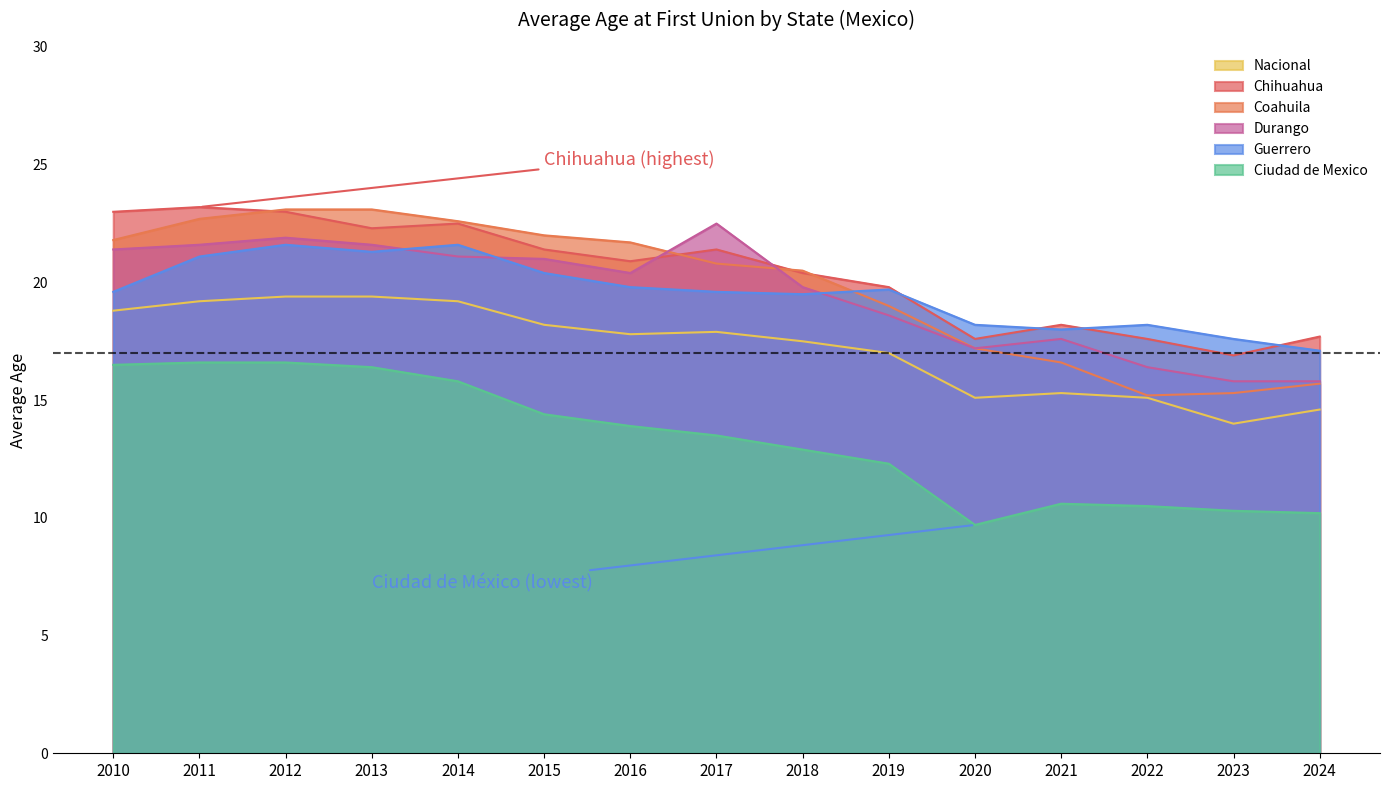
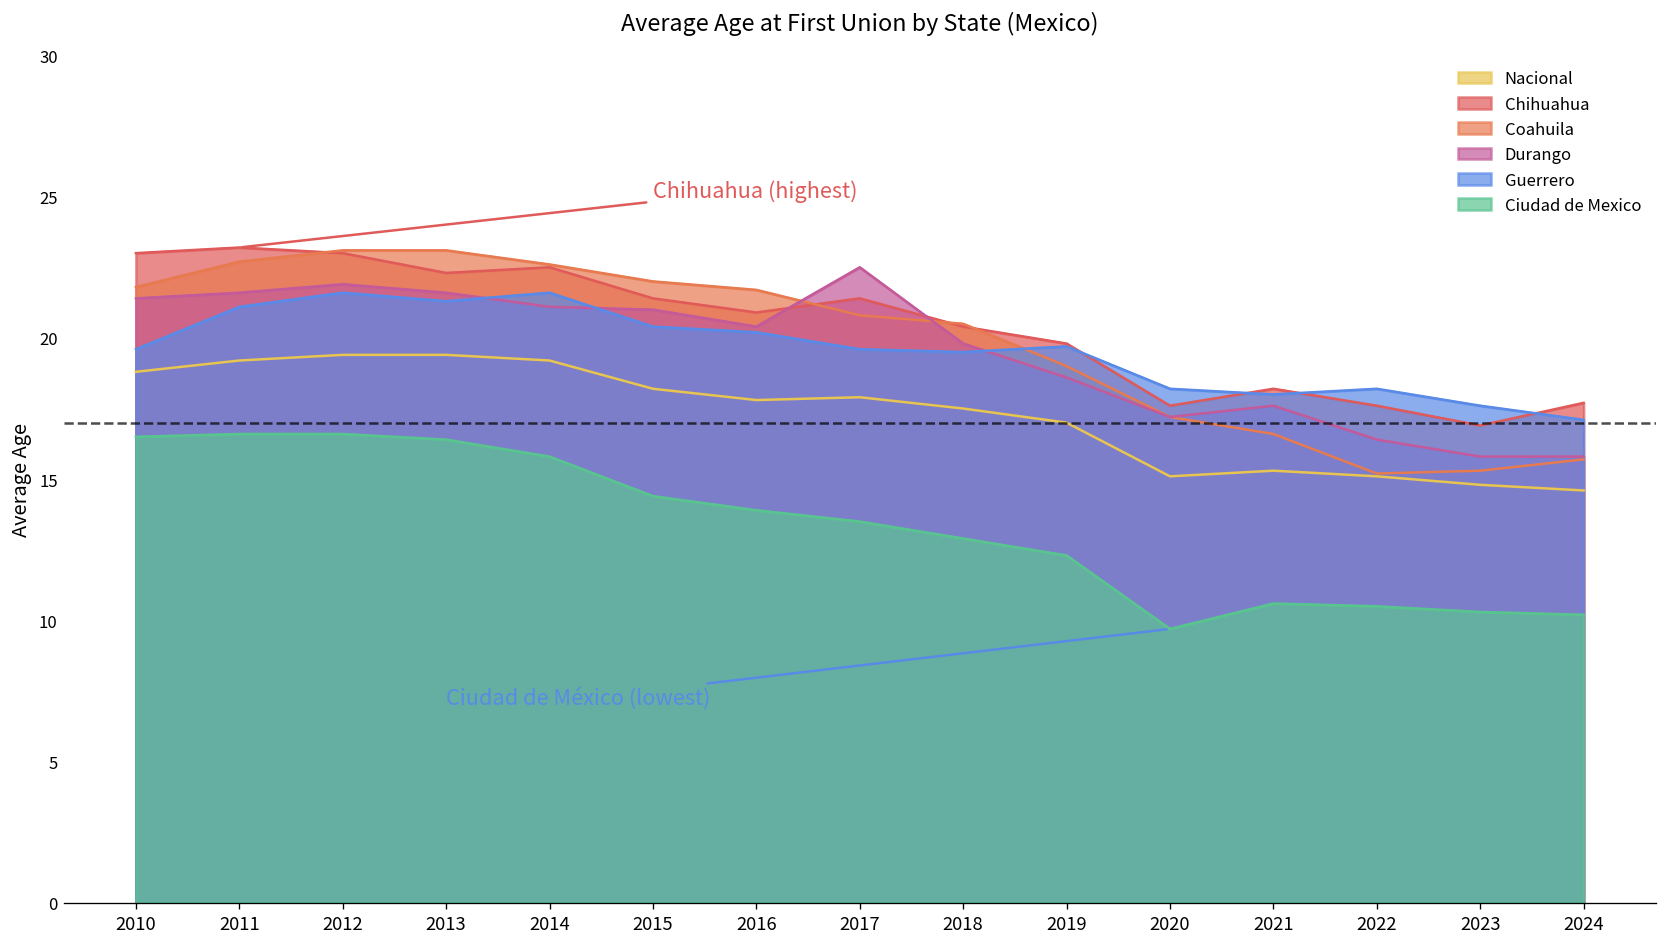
Guerrero, 2016: 19.8 -> 20.2
Nacional, 2023: 14.0 -> 14.8
